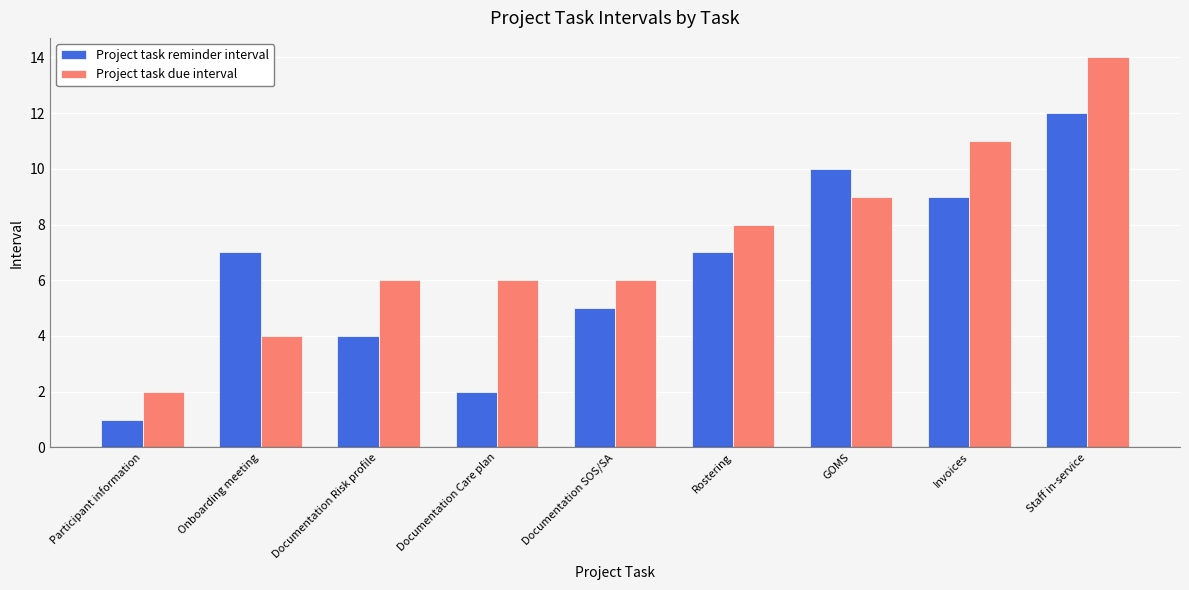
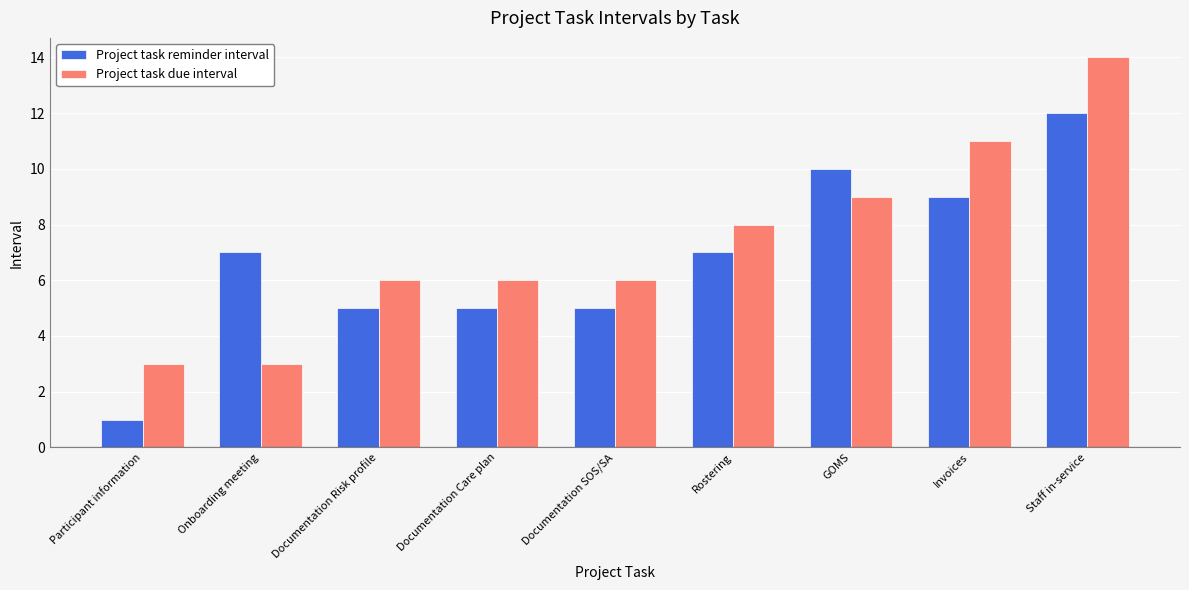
Project task due interval, Participant information: 2 -> 3
Project task due interval, Onboarding meeting: 4 -> 3
Project task reminder interval, Documentation Risk profile: 4 -> 5
Project task reminder interval, Documentation Care plan: 2 -> 5
